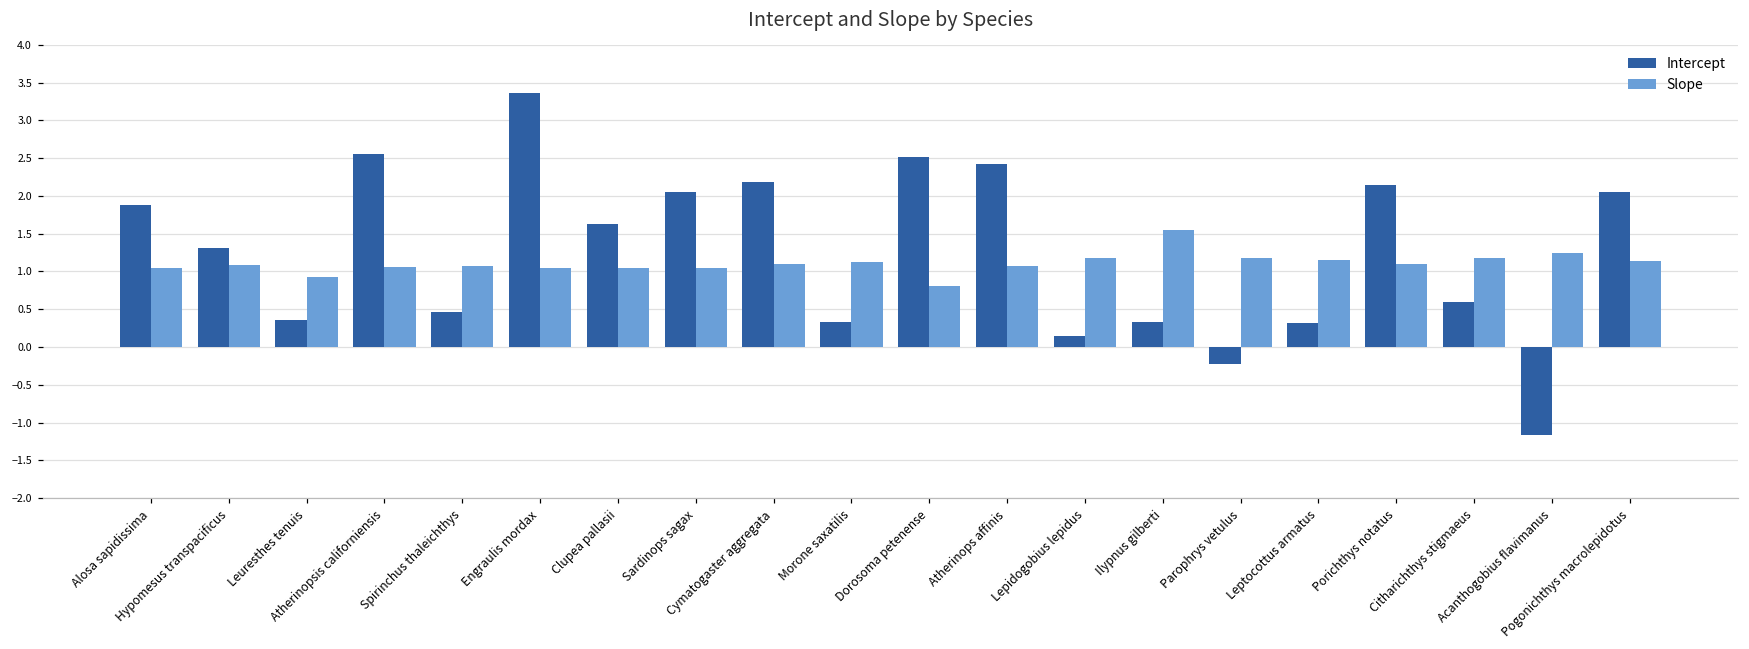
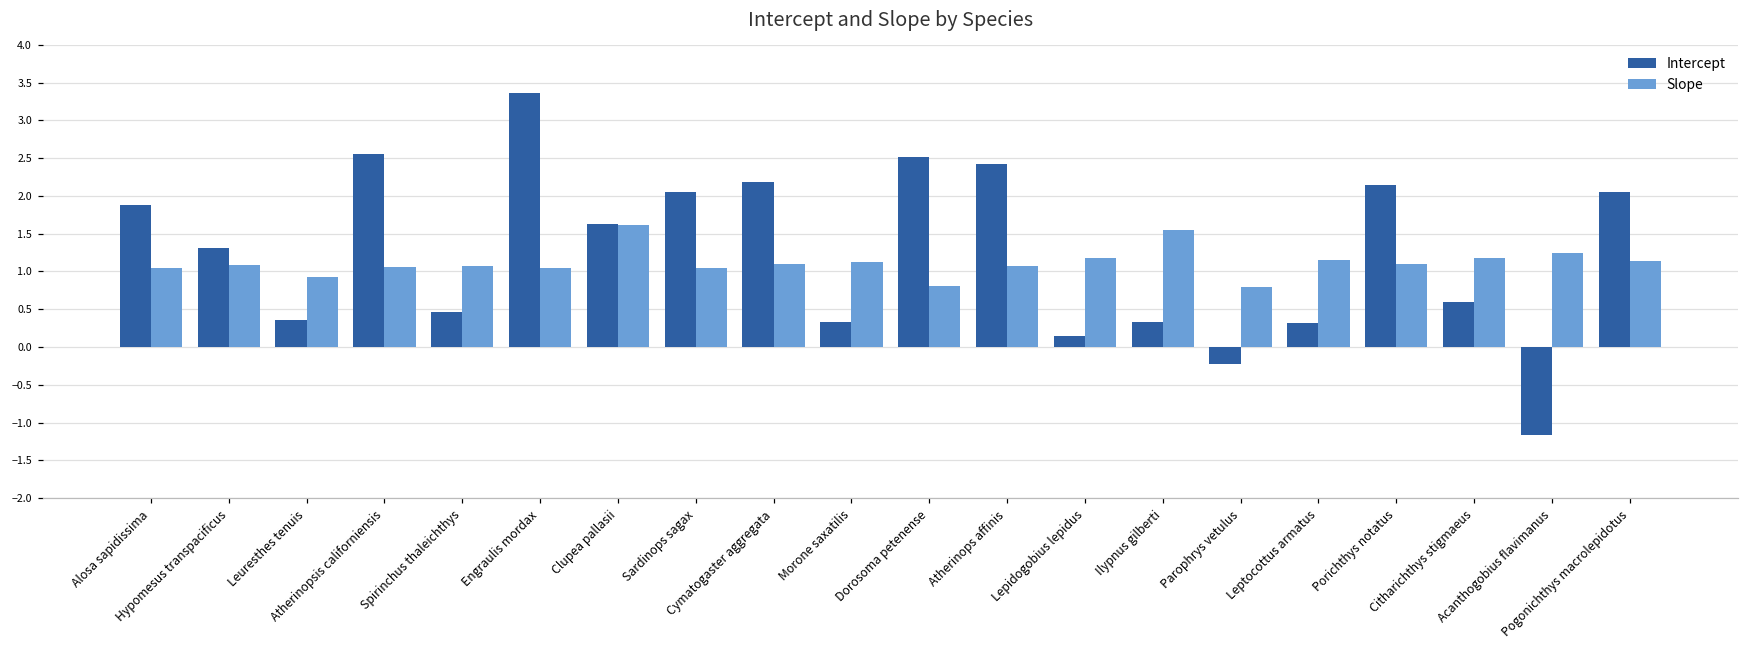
Slope, Clupea pallasii: 1.0 -> 1.6
Slope, Parophrys vetulus: 1.2 -> 0.8
